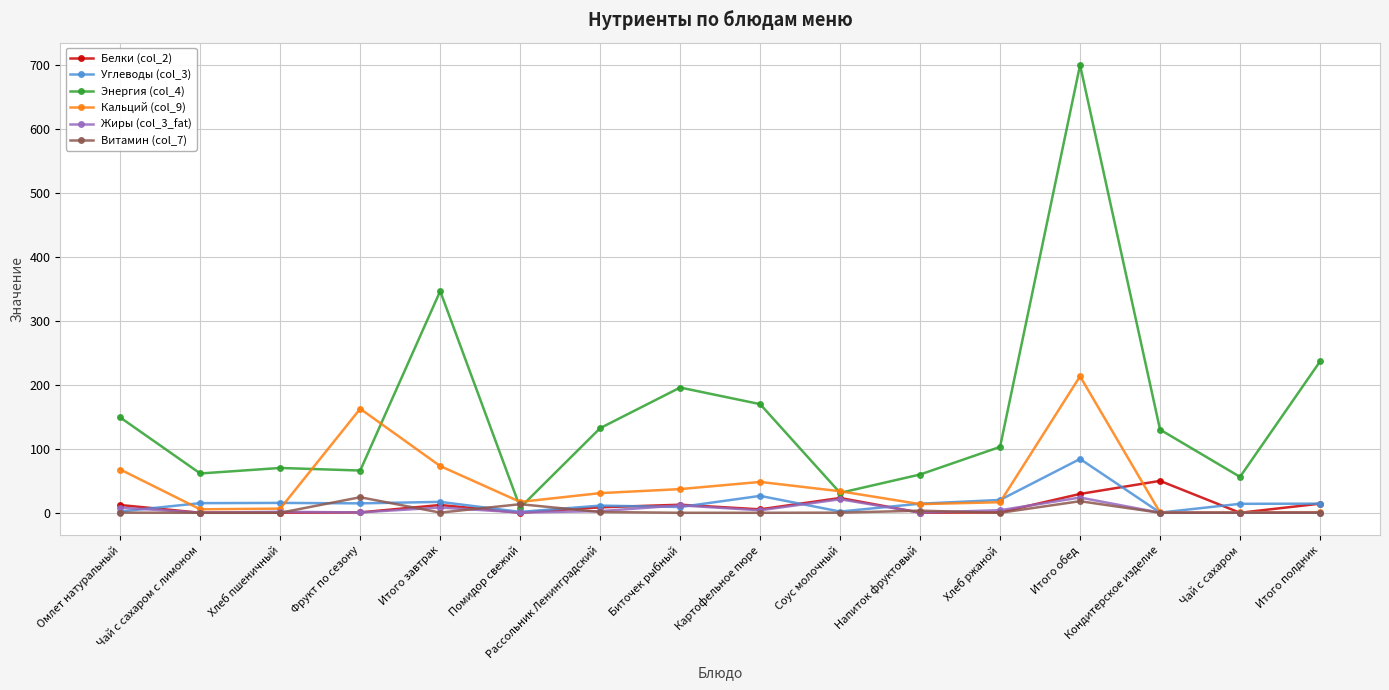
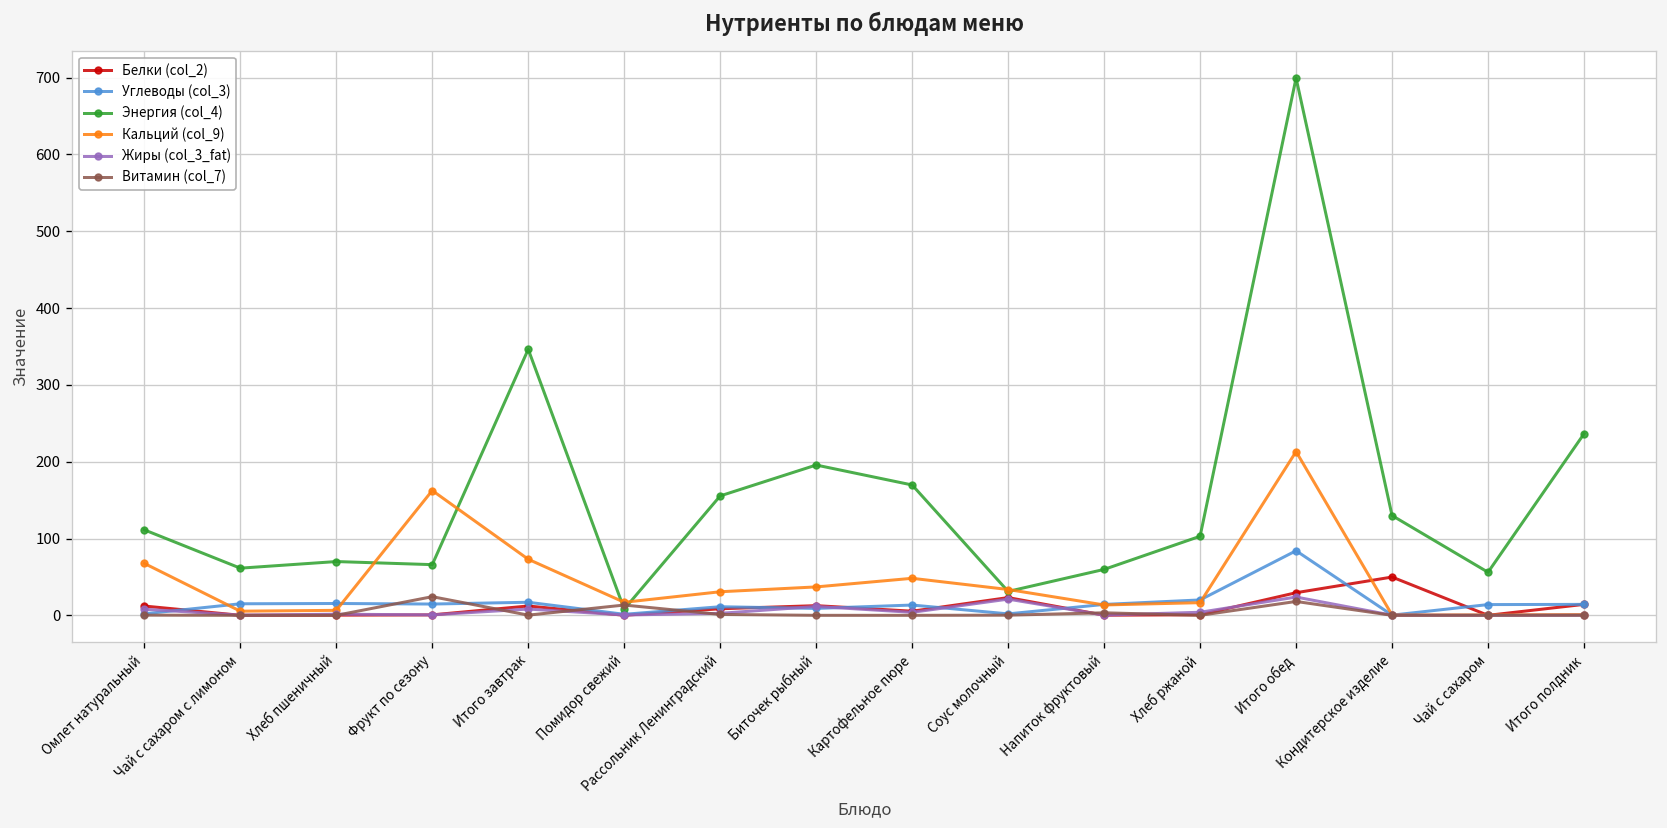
Энергия (col_4), Омлет натуральный: 150 -> 110
Энергия (col_4), Рассольник Ленинградский: 130 -> 160
Углеводы (col_3), Картофельное пюре: 30 -> 10
